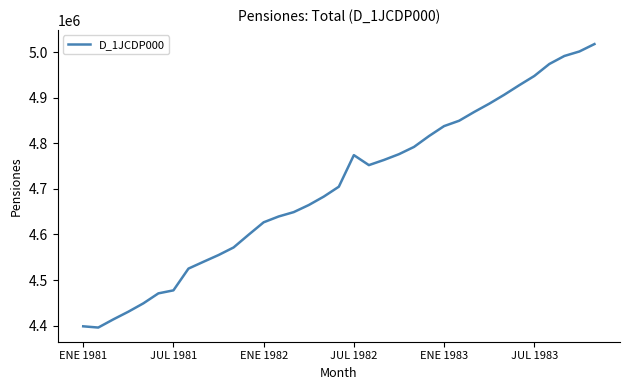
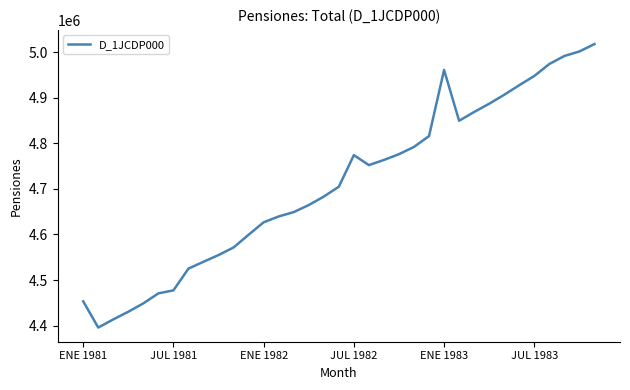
ENE 1981: 4400000 -> 4450000
ENE 1983: 4840000 -> 4960000
